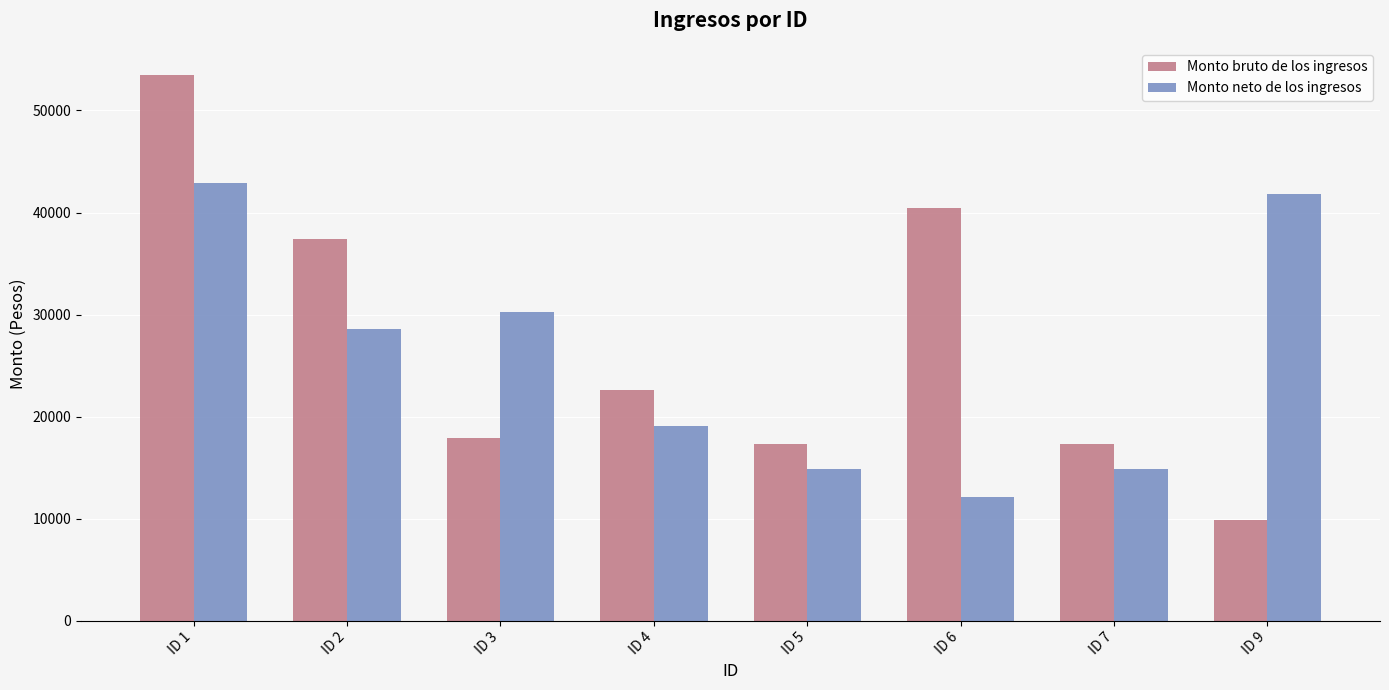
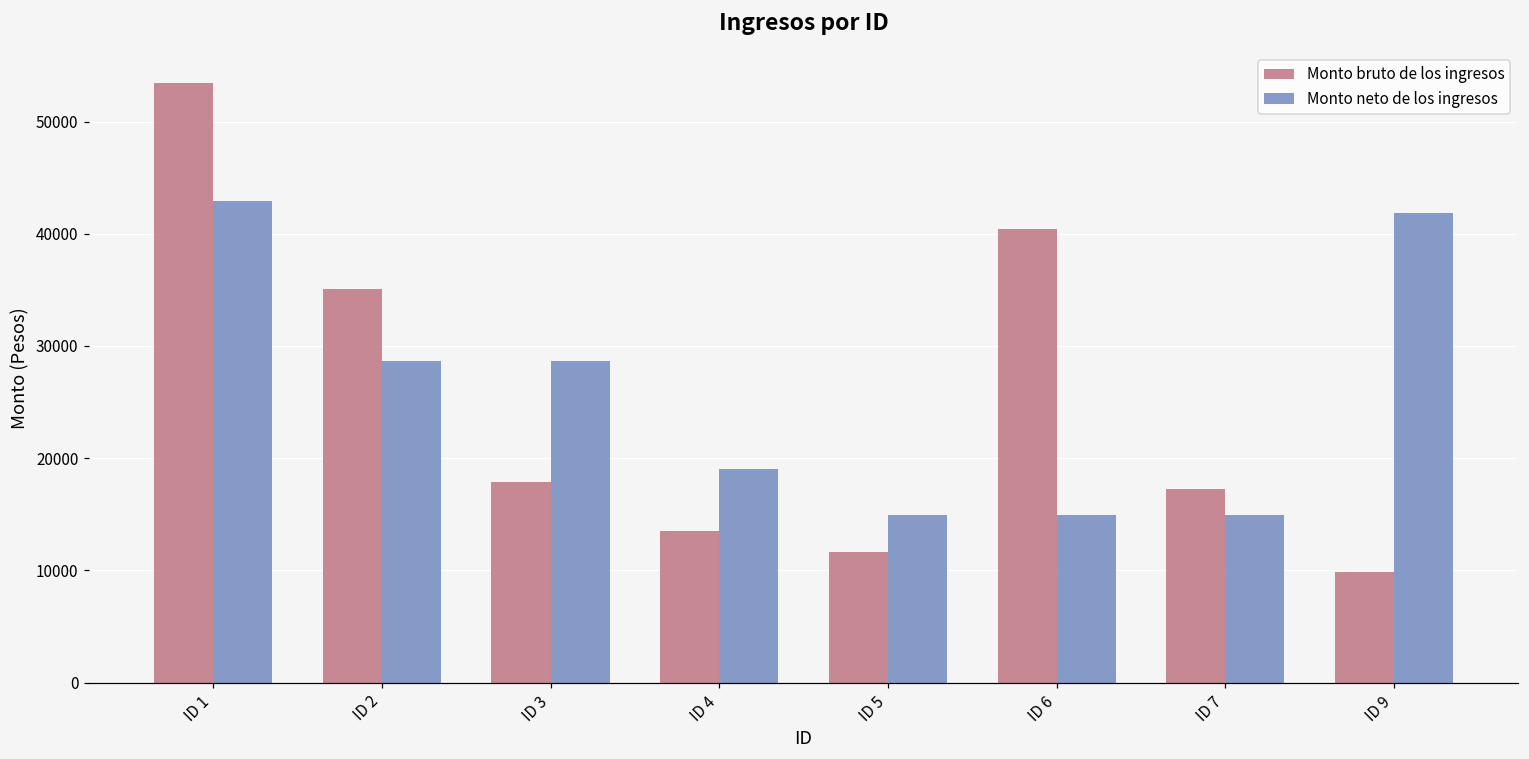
Monto bruto de los ingresos, ID 2: 37400 -> 35100
Monto neto de los ingresos, ID 3: 30200 -> 28600
Monto bruto de los ingresos, ID 4: 22600 -> 13600
Monto bruto de los ingresos, ID 5: 17300 -> 11700
Monto neto de los ingresos, ID 6: 12100 -> 14900
